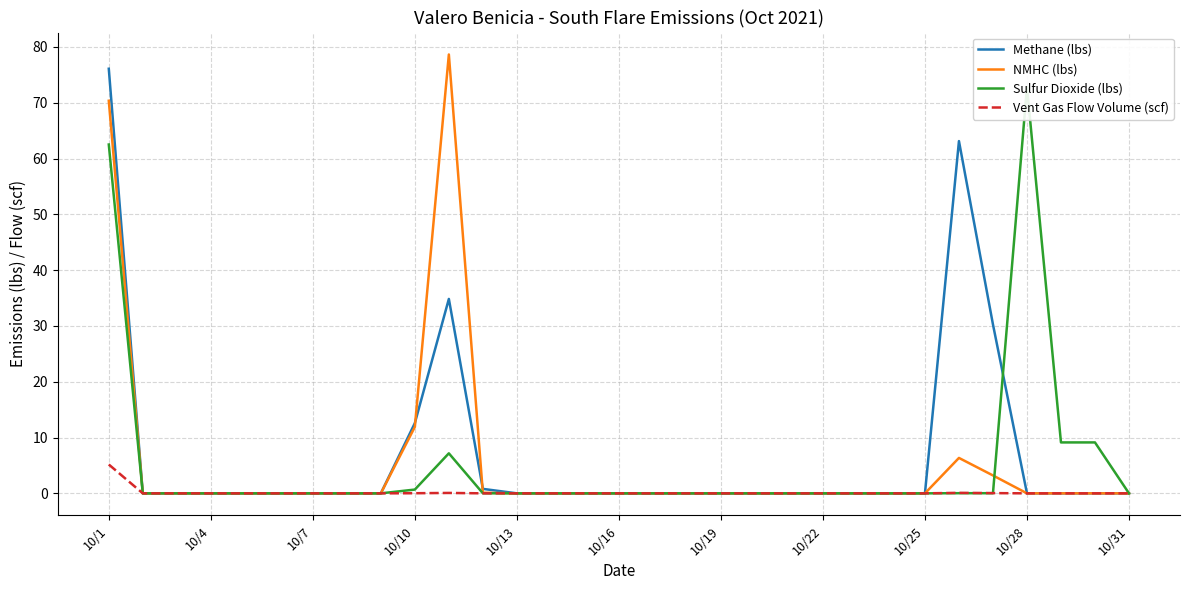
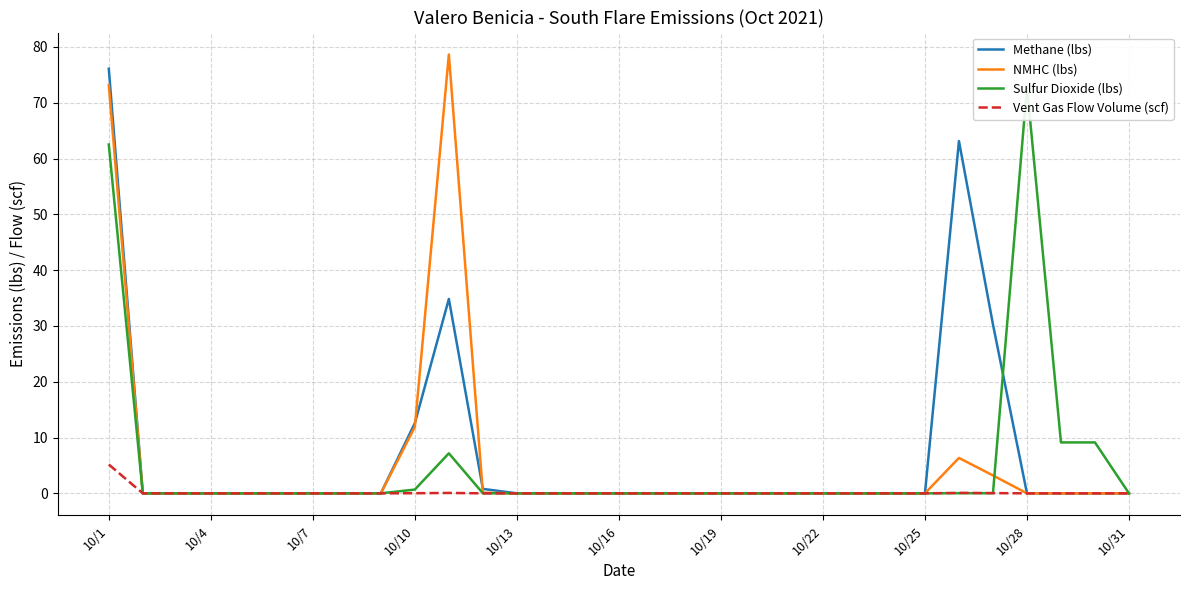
NMHC (lbs), 10/1: 70 -> 73
